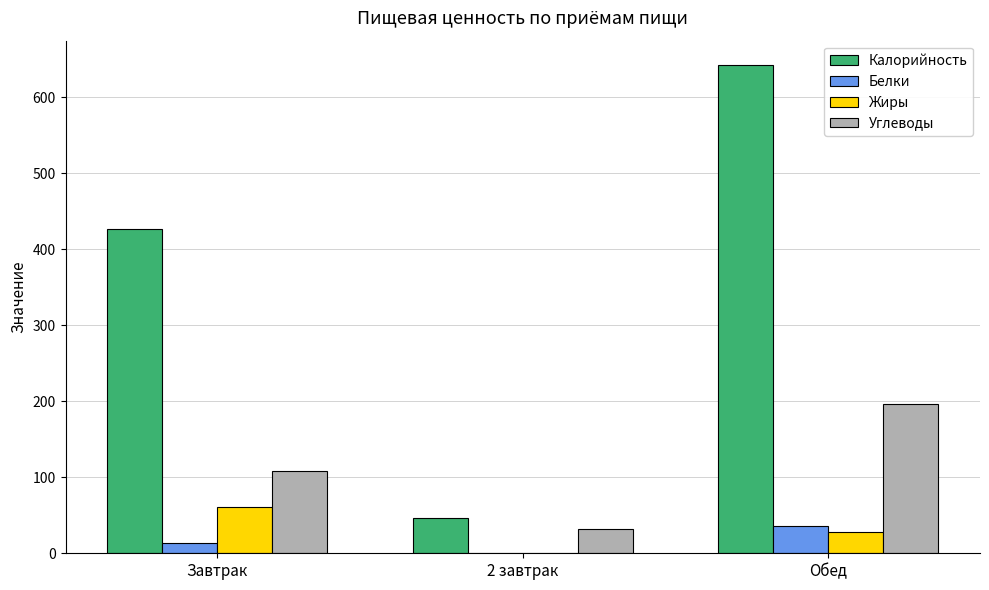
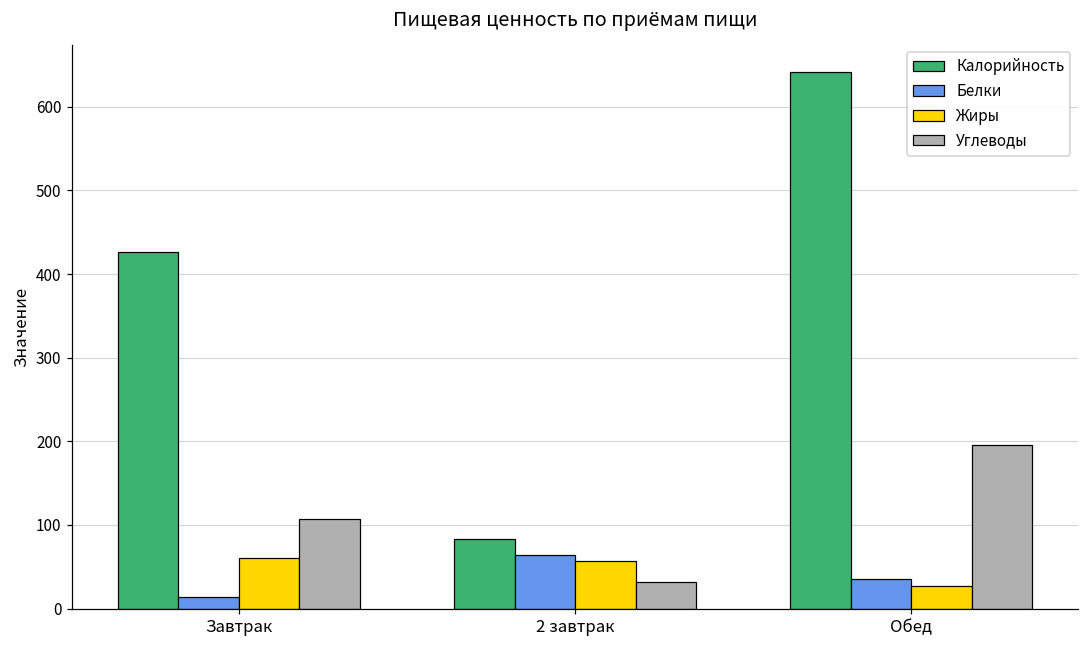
Калорийность, 2 завтрак: 50 -> 80
Белки, 2 завтрак: 0 -> 60
Жиры, 2 завтрак: 0 -> 60
